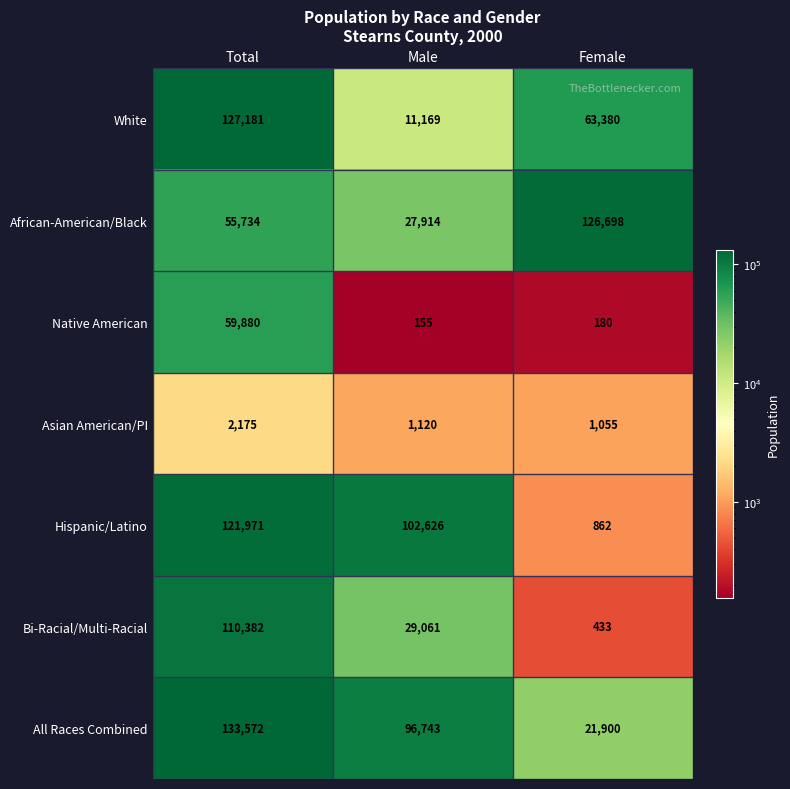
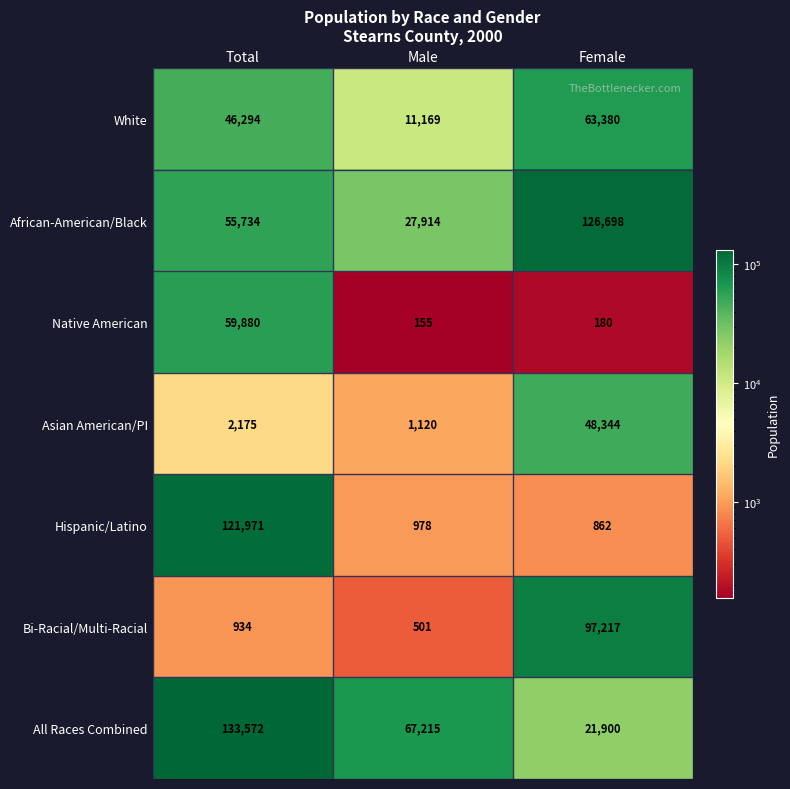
White, Total: 127,181 -> 46,294
Asian American/PI, Female: 1,055 -> 48,344
Hispanic/Latino, Male: 102,626 -> 978
Bi-Racial/Multi-Racial, Total: 110,382 -> 934
Bi-Racial/Multi-Racial, Male: 29,061 -> 501
Bi-Racial/Multi-Racial, Female: 433 -> 97,217
All Races Combined, Male: 96,743 -> 67,215
